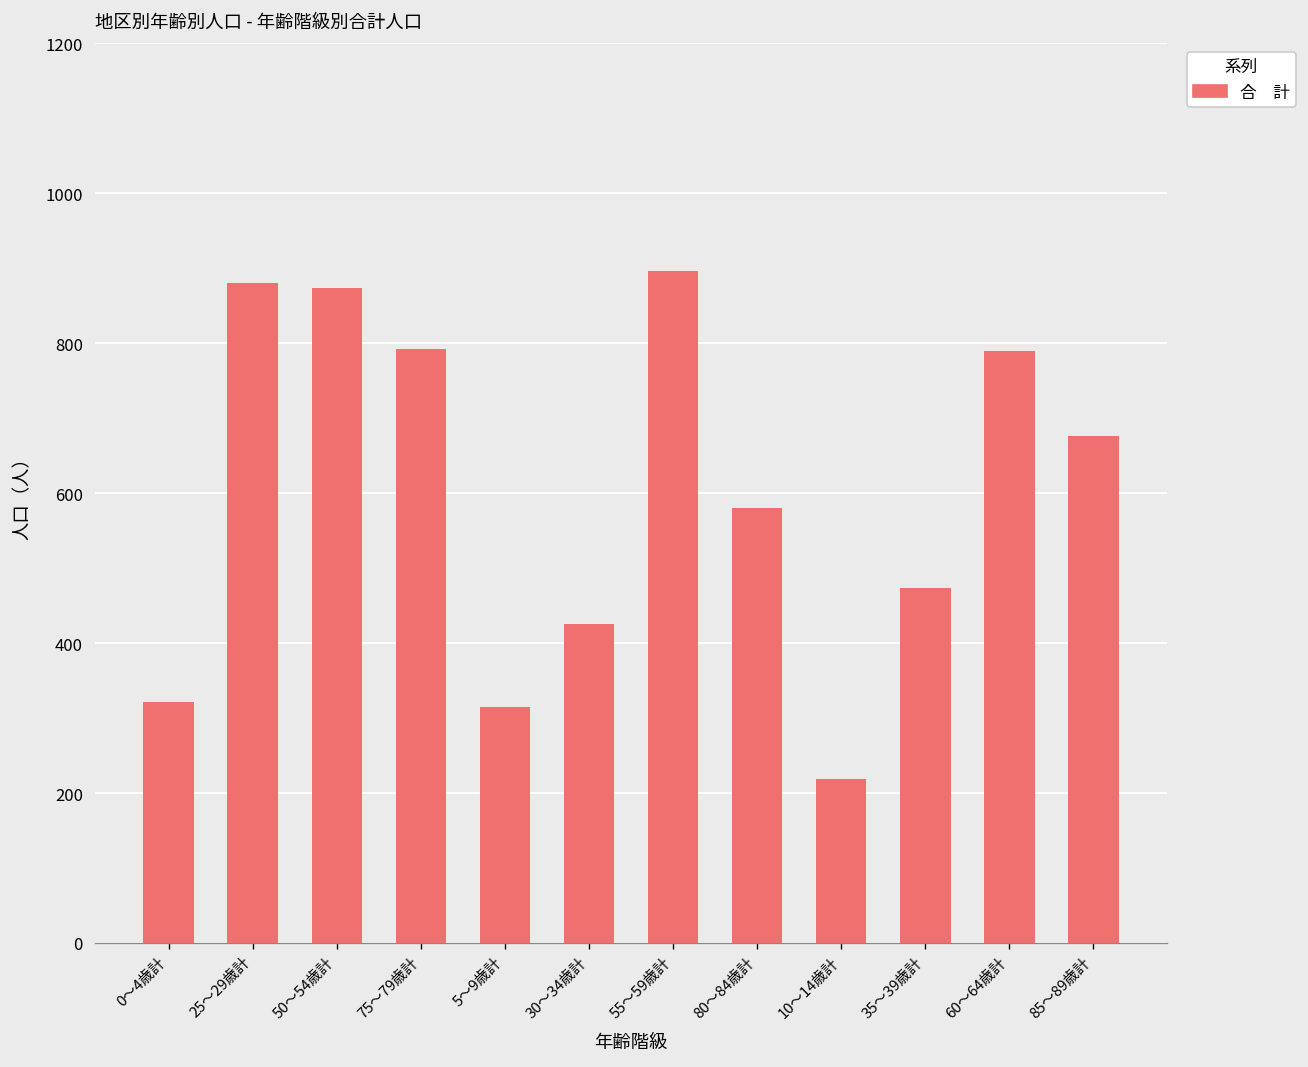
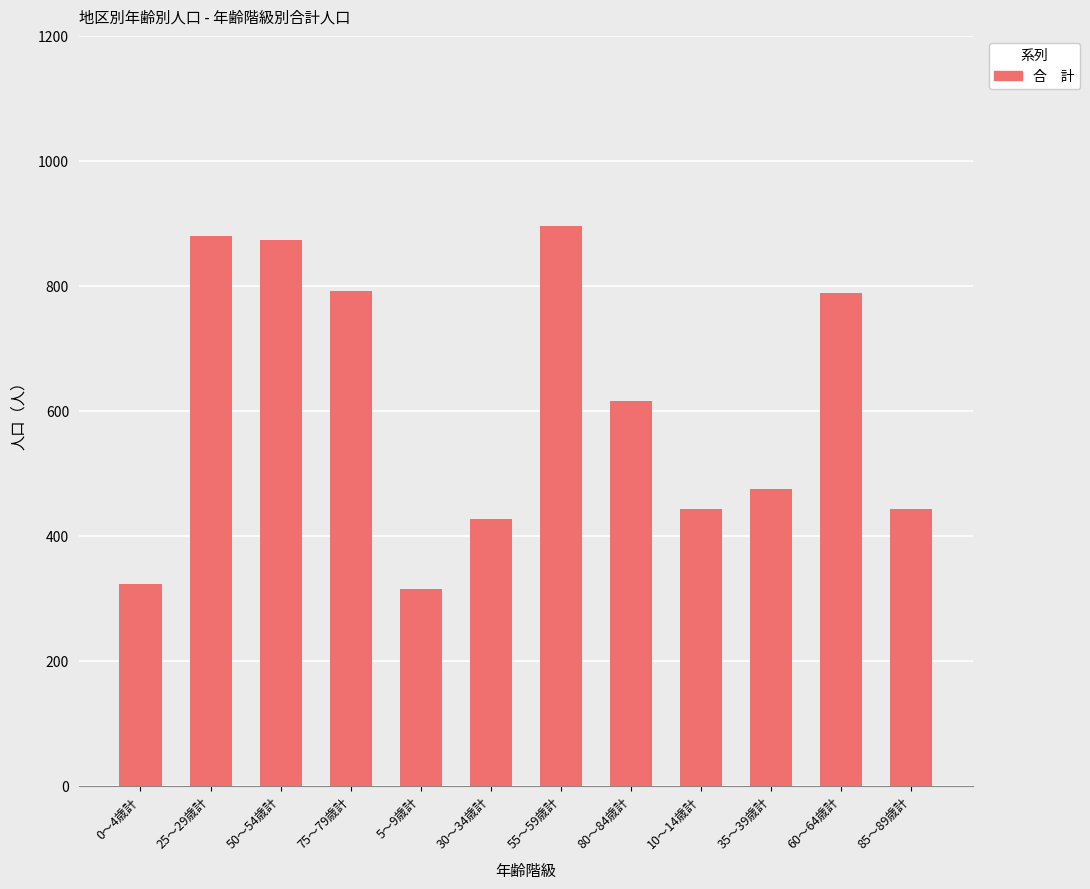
80～84歳計: 580 -> 620
10～14歳計: 220 -> 440
85～89歳計: 680 -> 440
